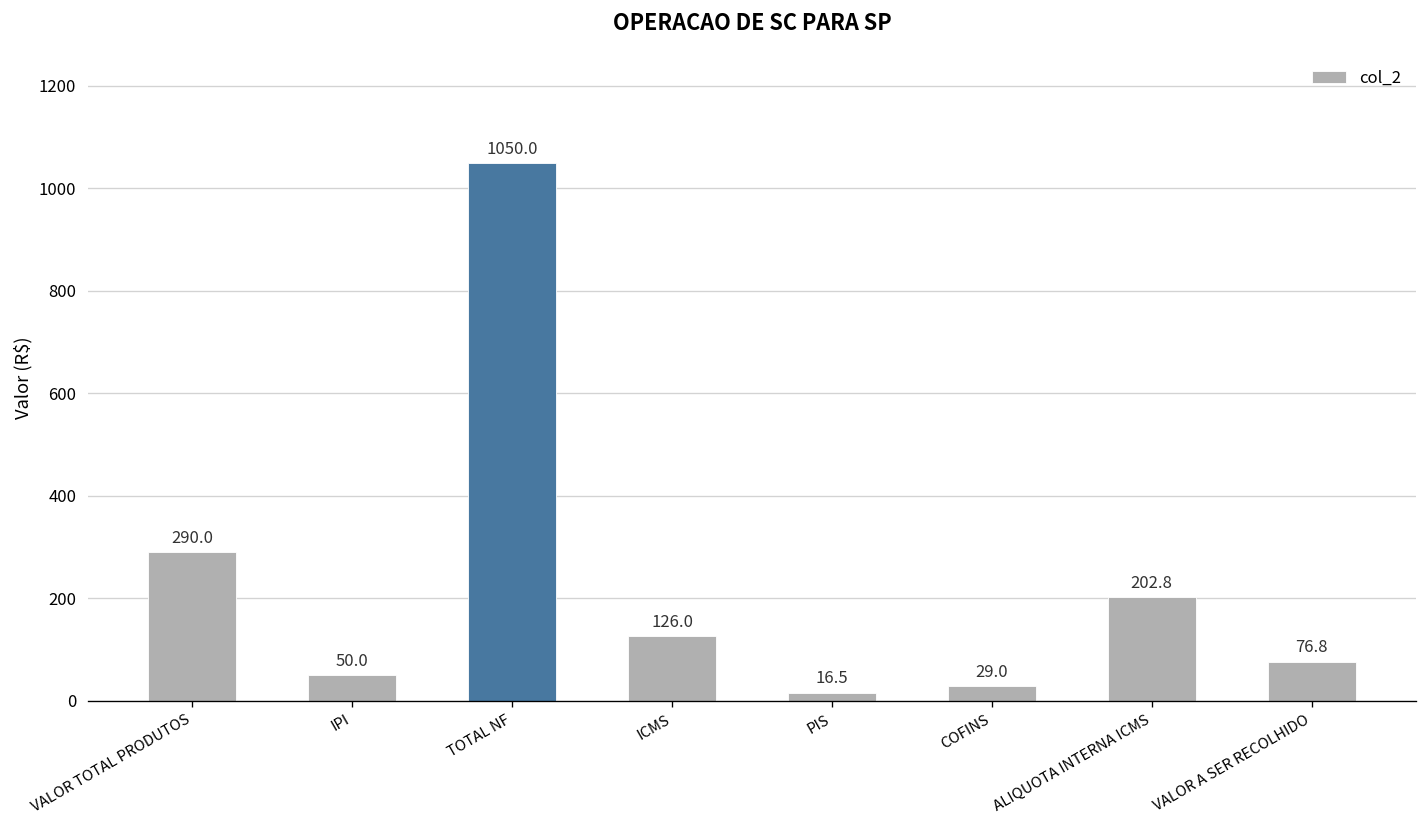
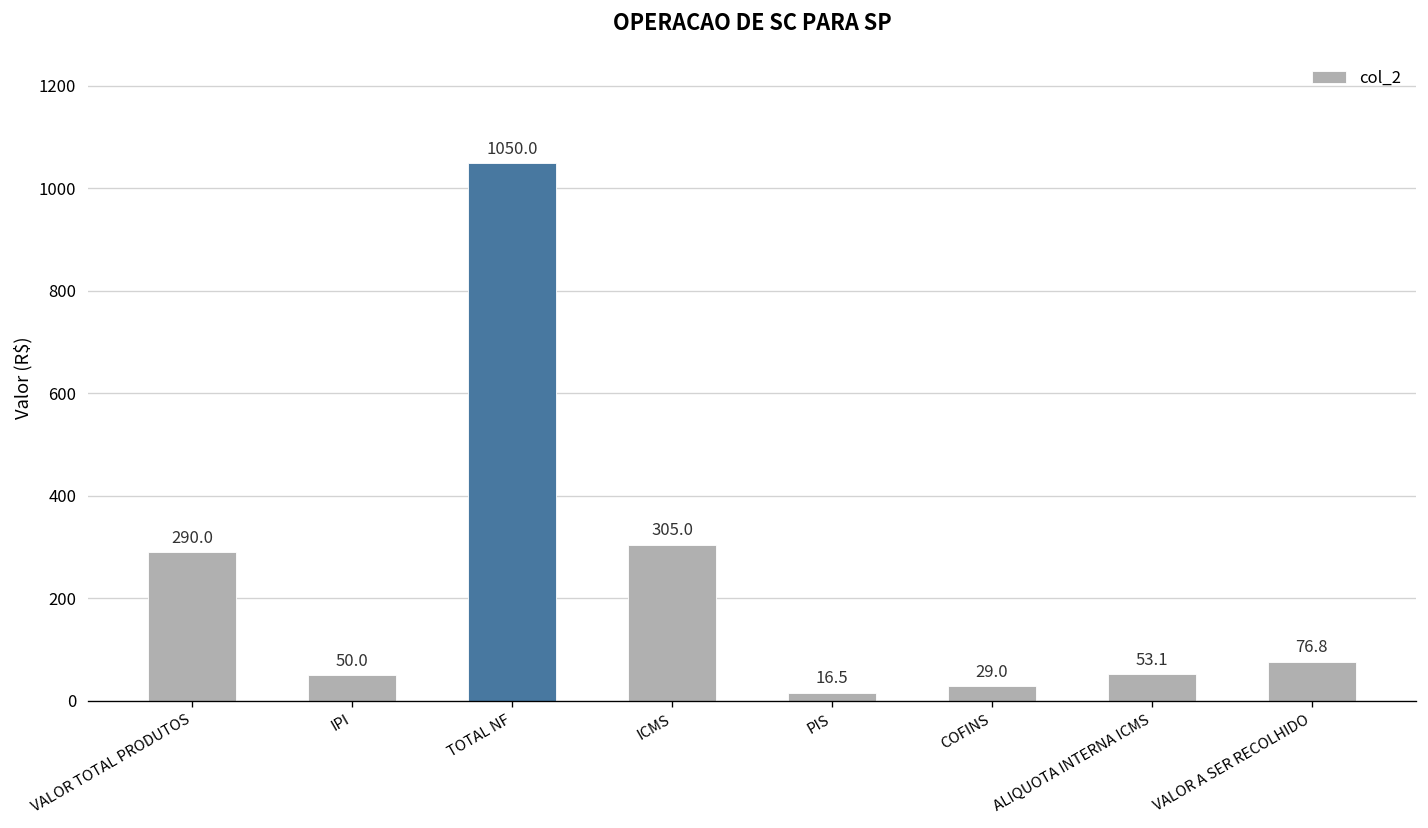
ICMS: 126.0 -> 305.0
ALIQUOTA INTERNA ICMS: 202.8 -> 53.1
